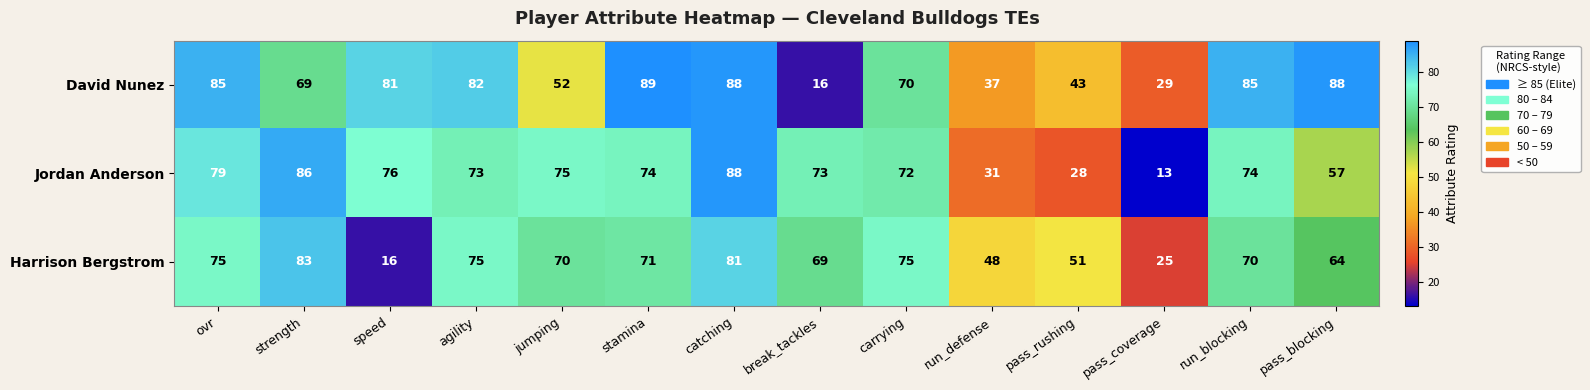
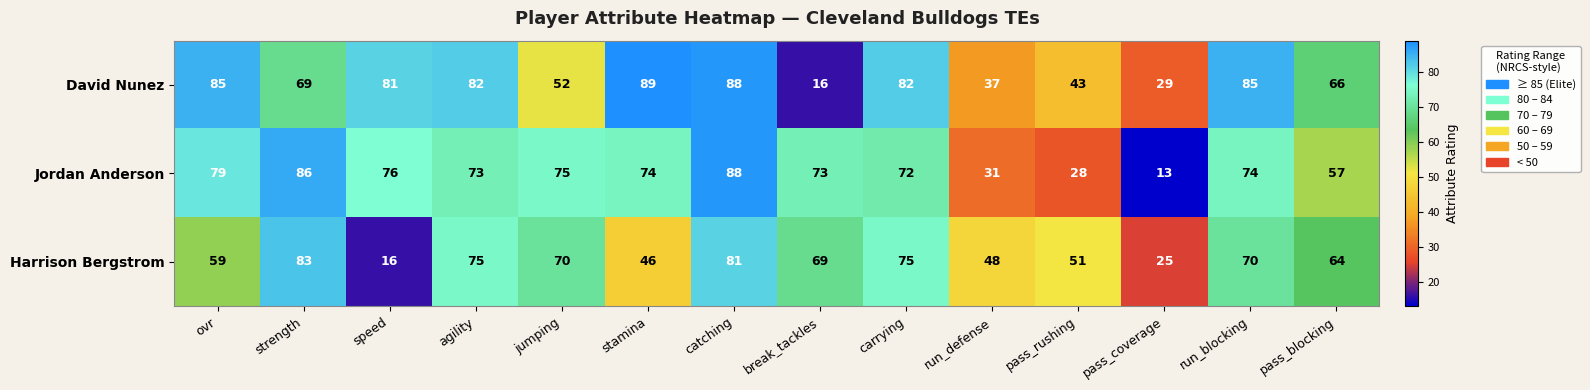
David Nunez, carrying: 70 -> 82
David Nunez, pass_blocking: 88 -> 66
Harrison Bergstrom, ovr: 75 -> 59
Harrison Bergstrom, stamina: 71 -> 46
